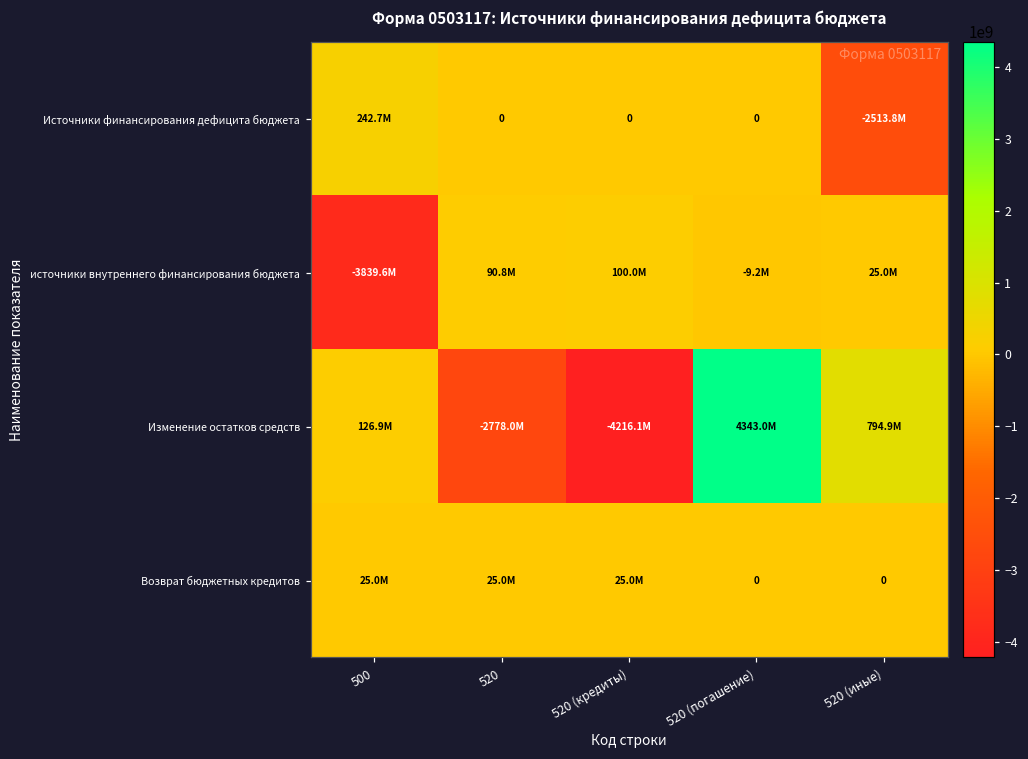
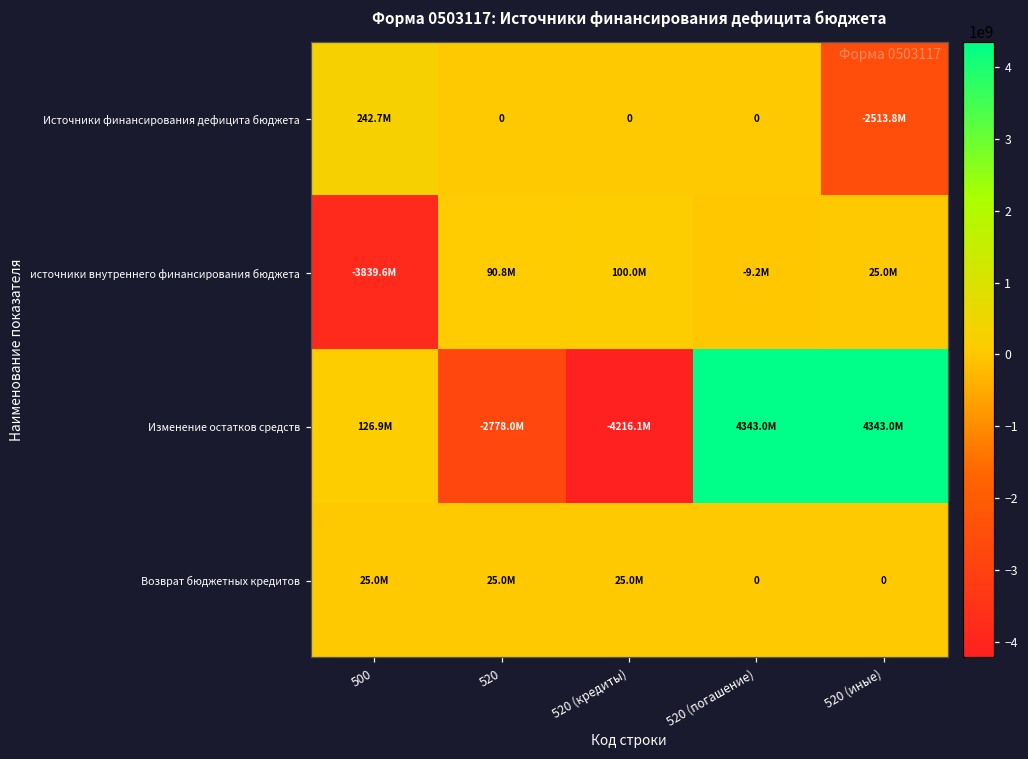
Изменение остатков средств, 520 (иные): 794.9M -> 4343.0M
